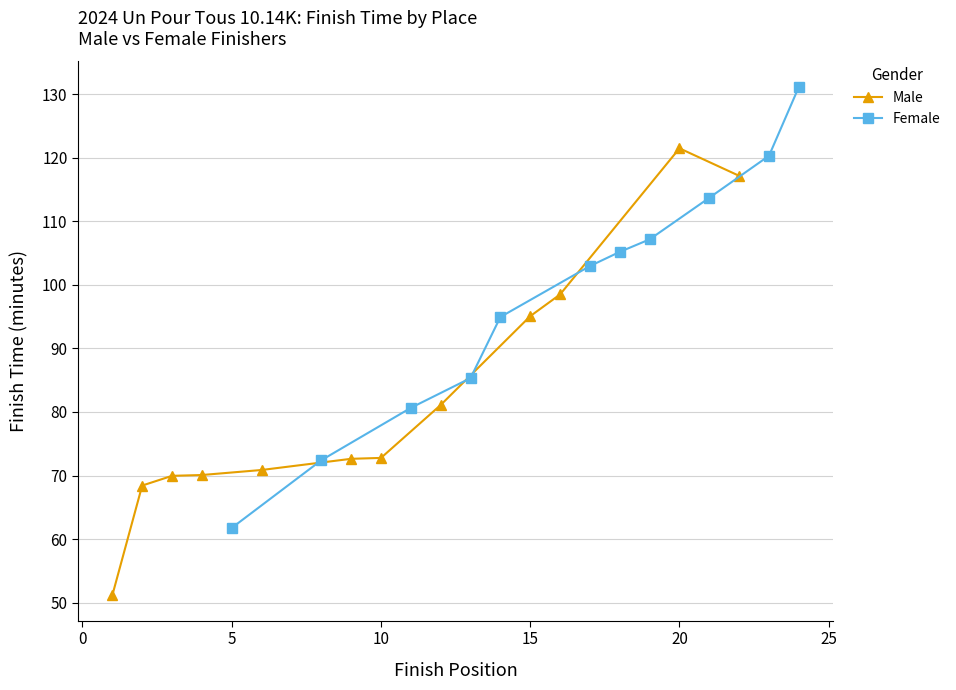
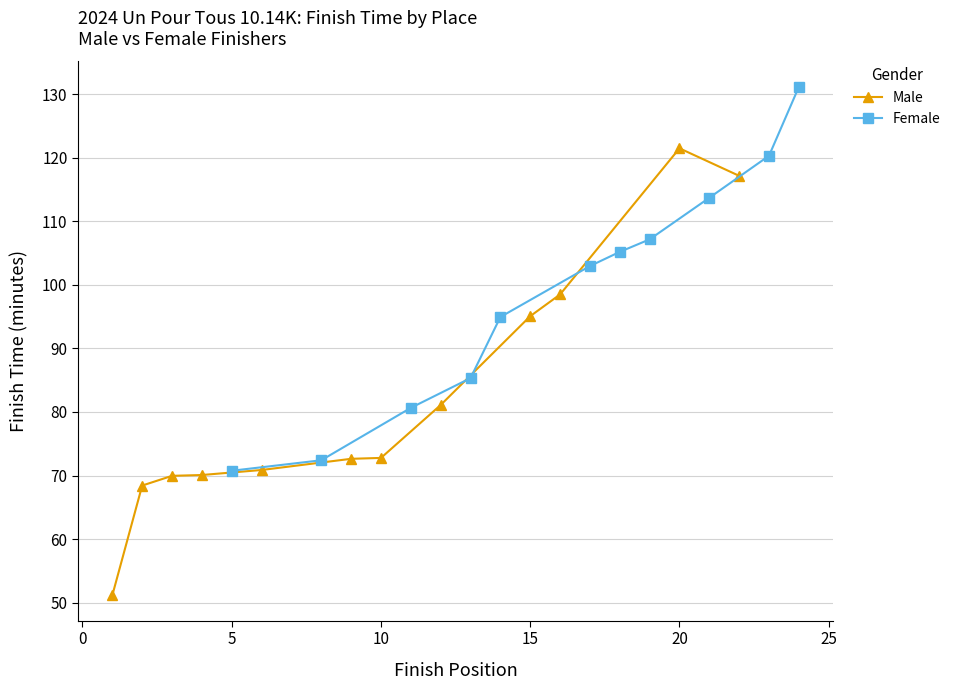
Female, 5: 62 -> 71
